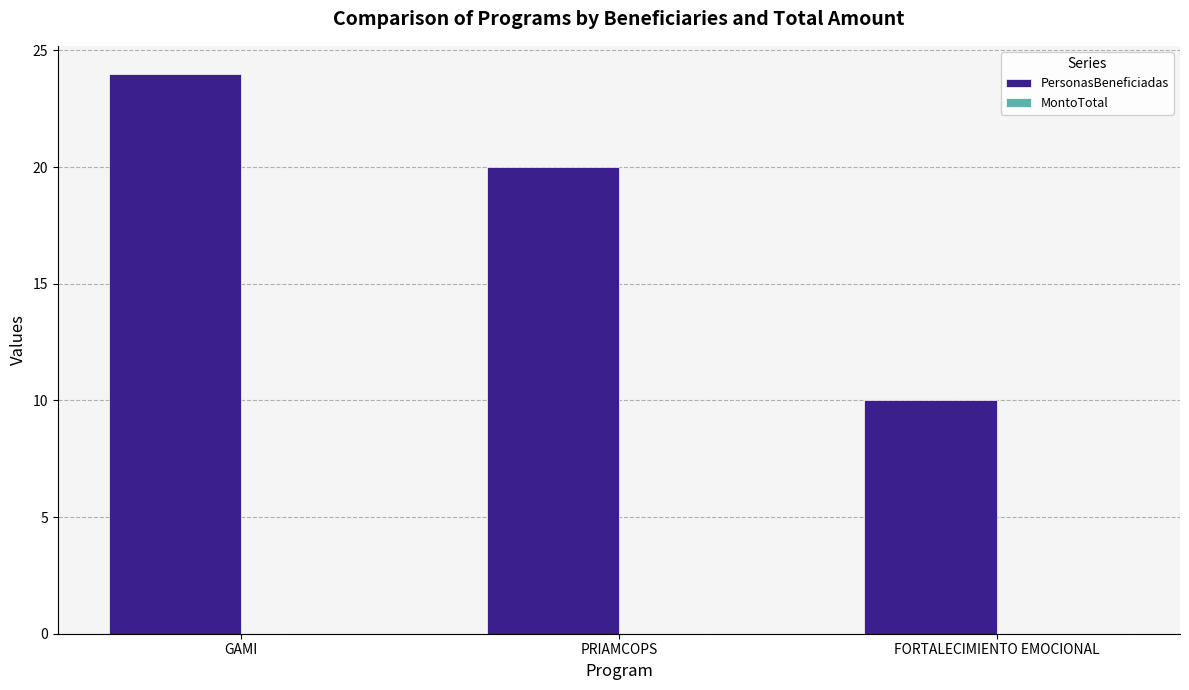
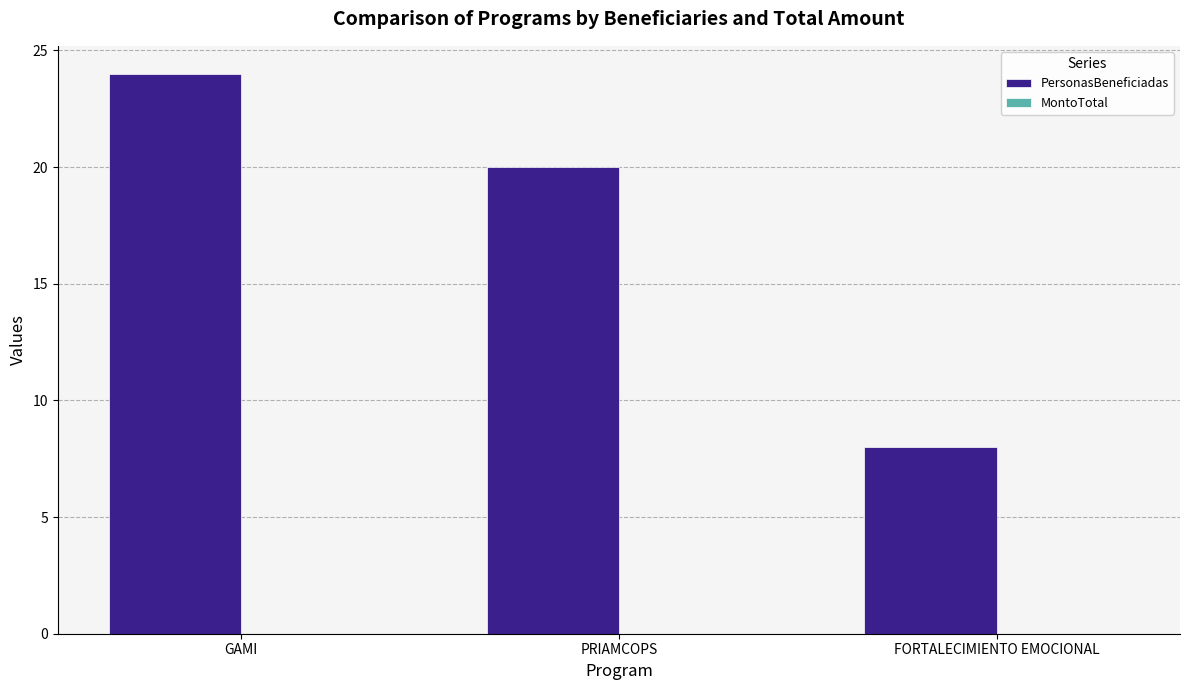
PersonasBeneficiadas, FORTALECIMIENTO EMOCIONAL: 10 -> 8
